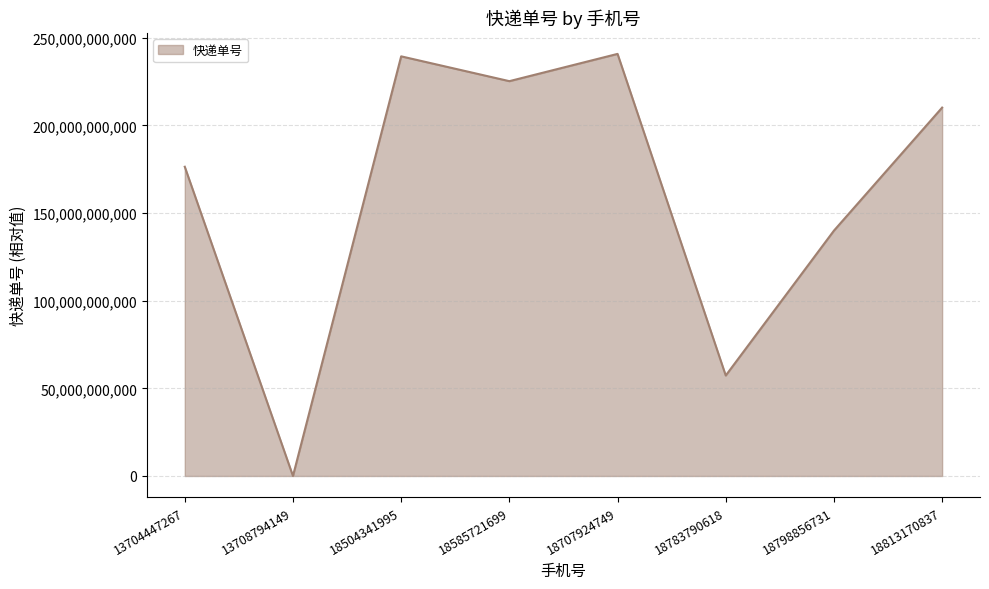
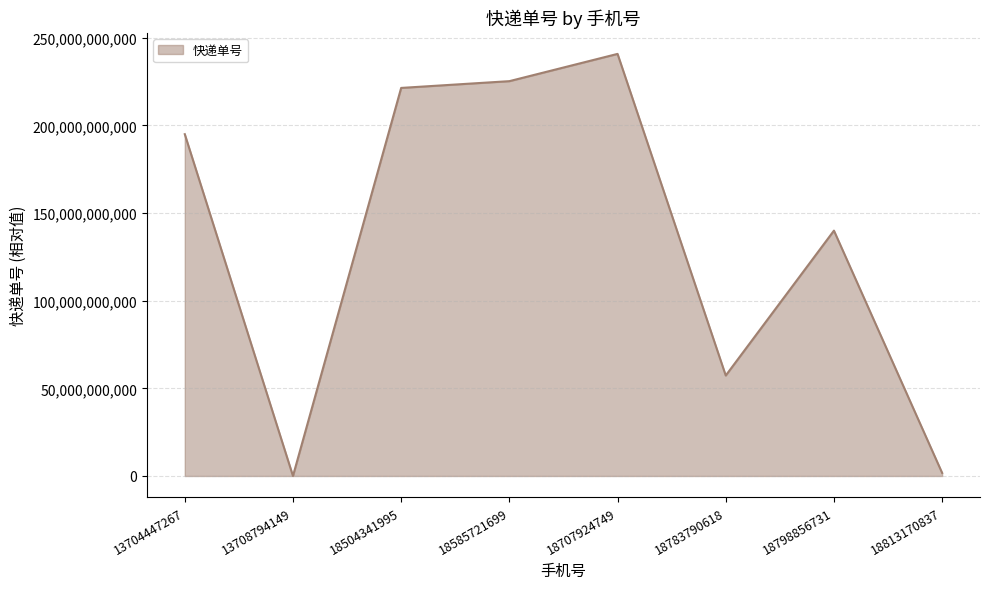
13704447267: 176,000,000,000 -> 195,000,000,000
18504341995: 239,000,000,000 -> 221,000,000,000
18813170837: 210,000,000,000 -> 2,000,000,000
